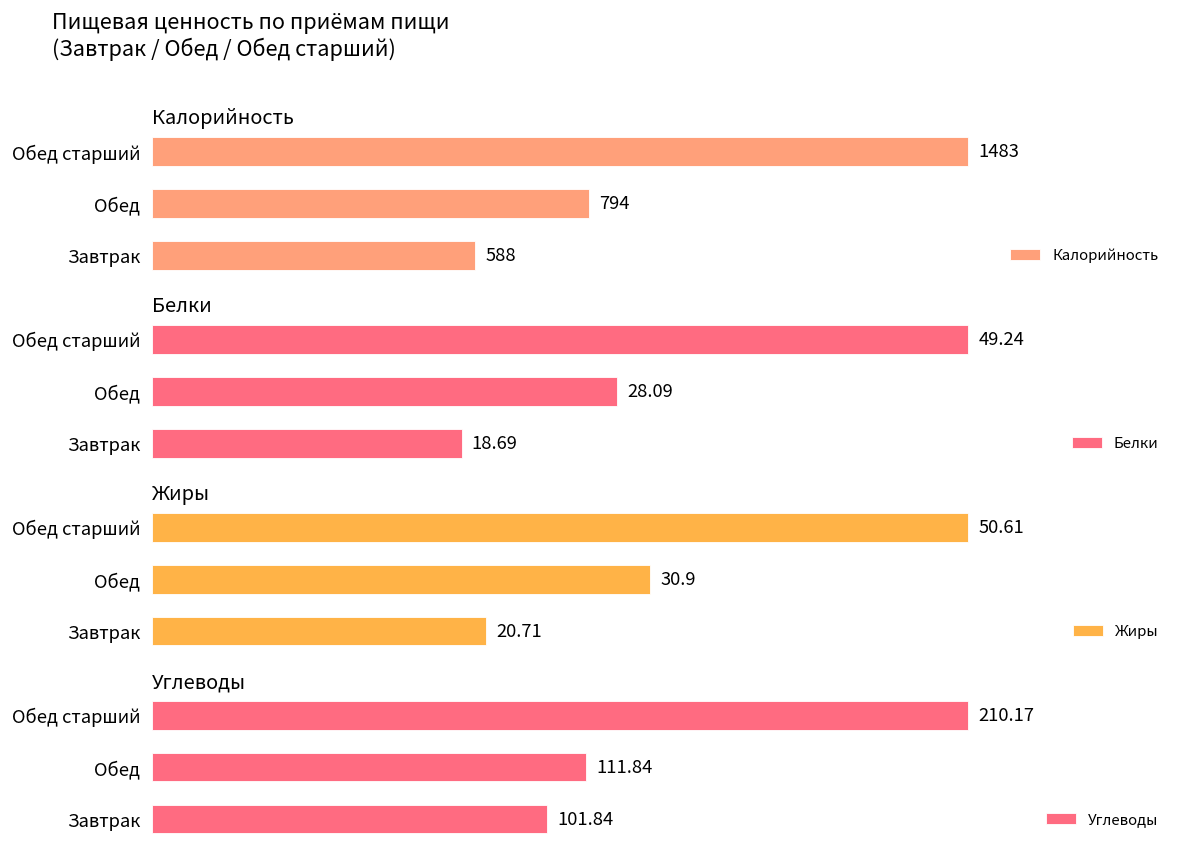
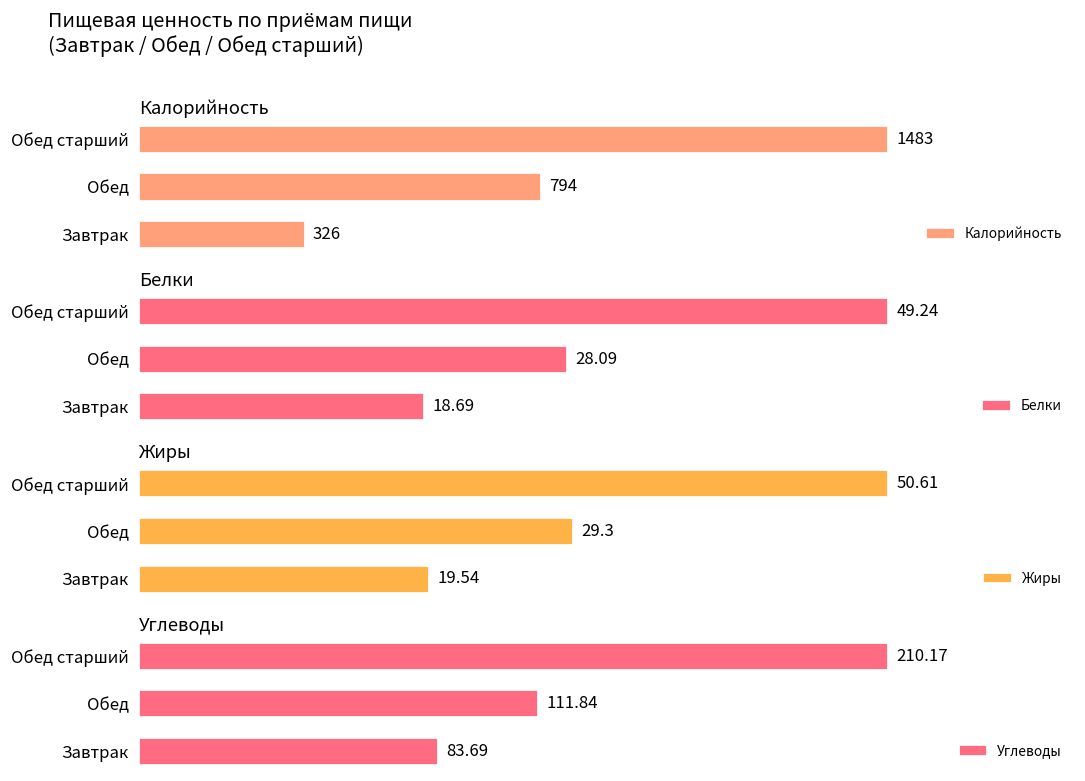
Калорийность, Завтрак: 588 -> 326
Жиры, Обед: 30.9 -> 29.3
Жиры, Завтрак: 20.71 -> 19.54
Углеводы, Завтрак: 101.84 -> 83.69
